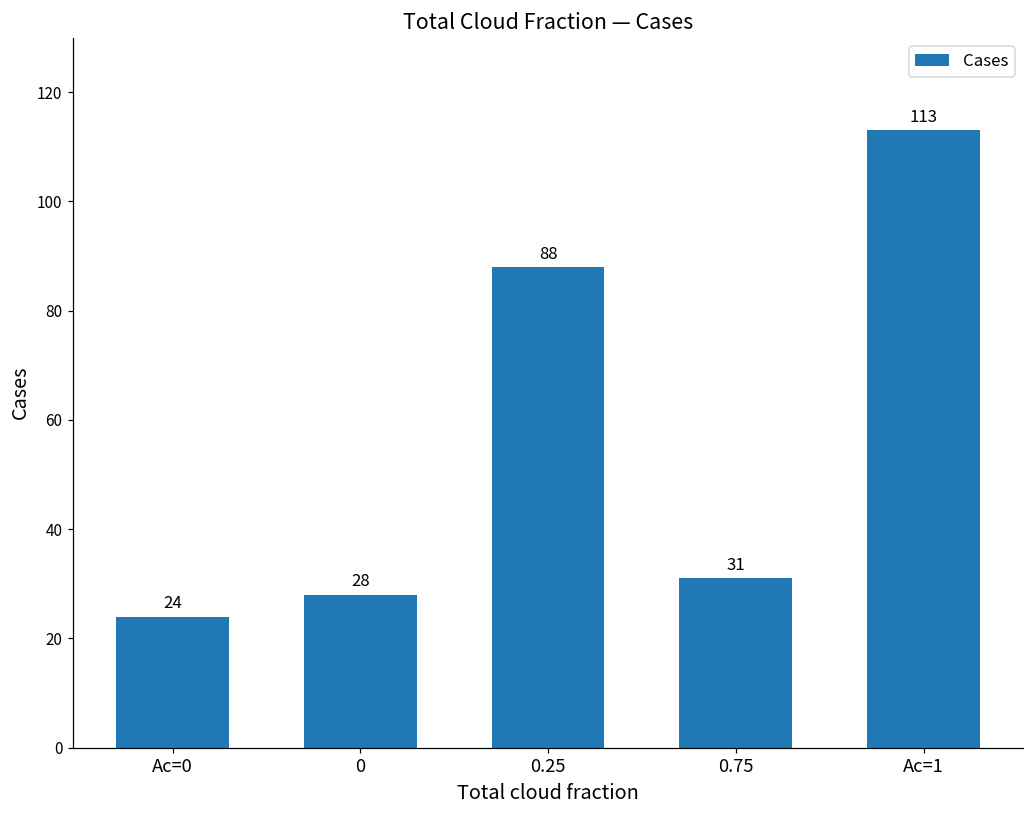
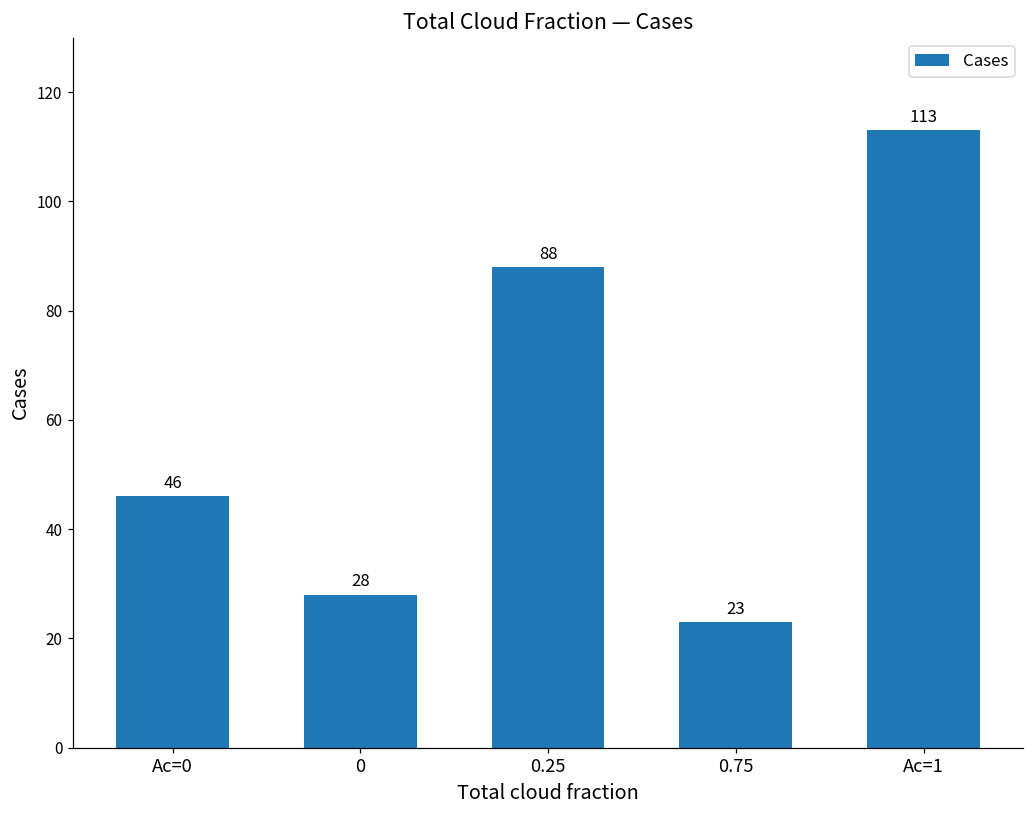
Ac=0: 24 -> 46
0.75: 31 -> 23
